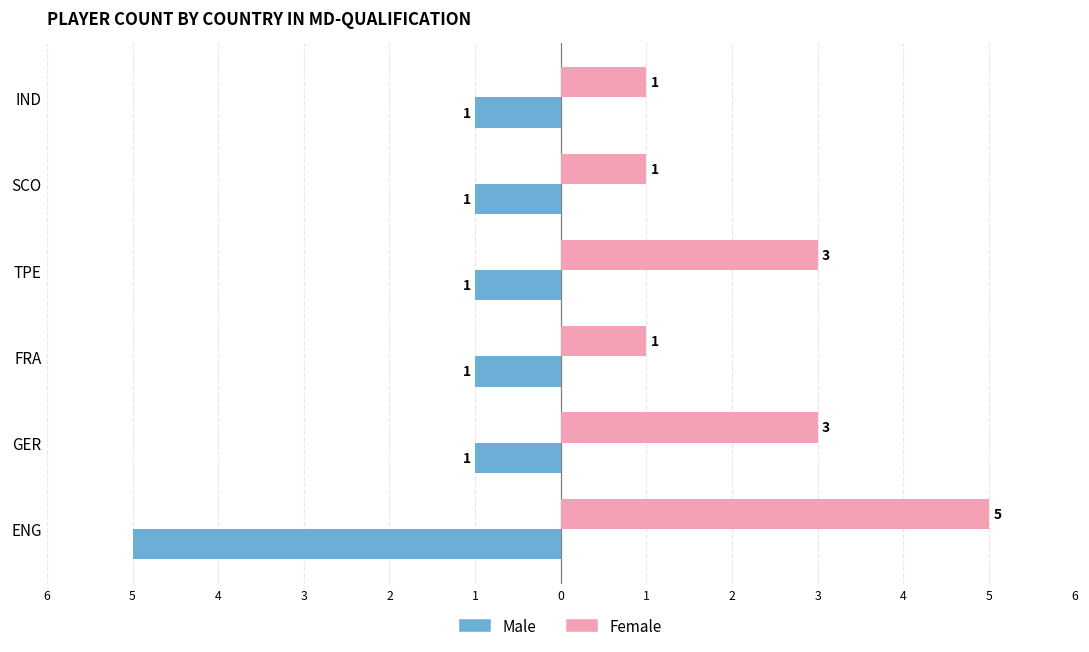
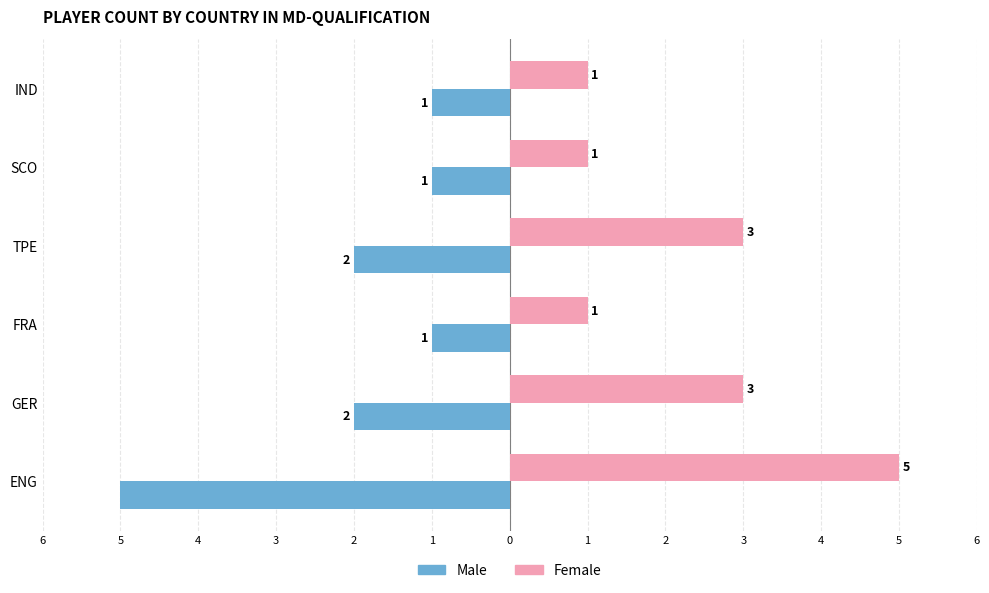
Male, TPE: 1 -> 2
Male, GER: 1 -> 2
